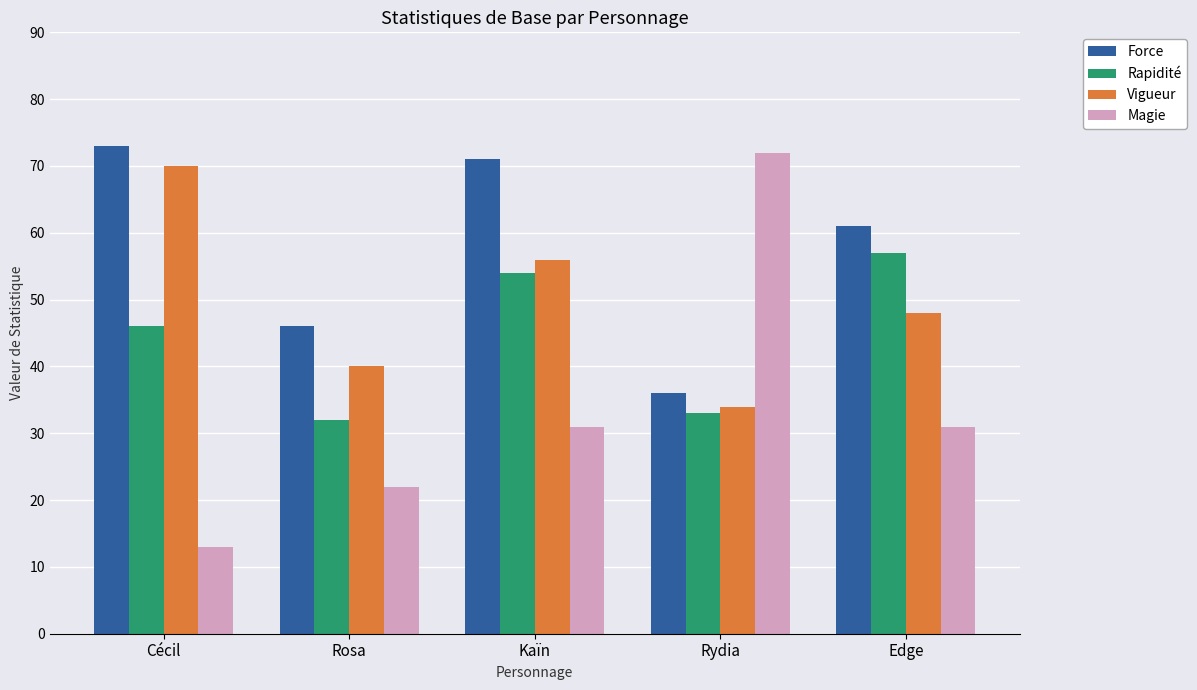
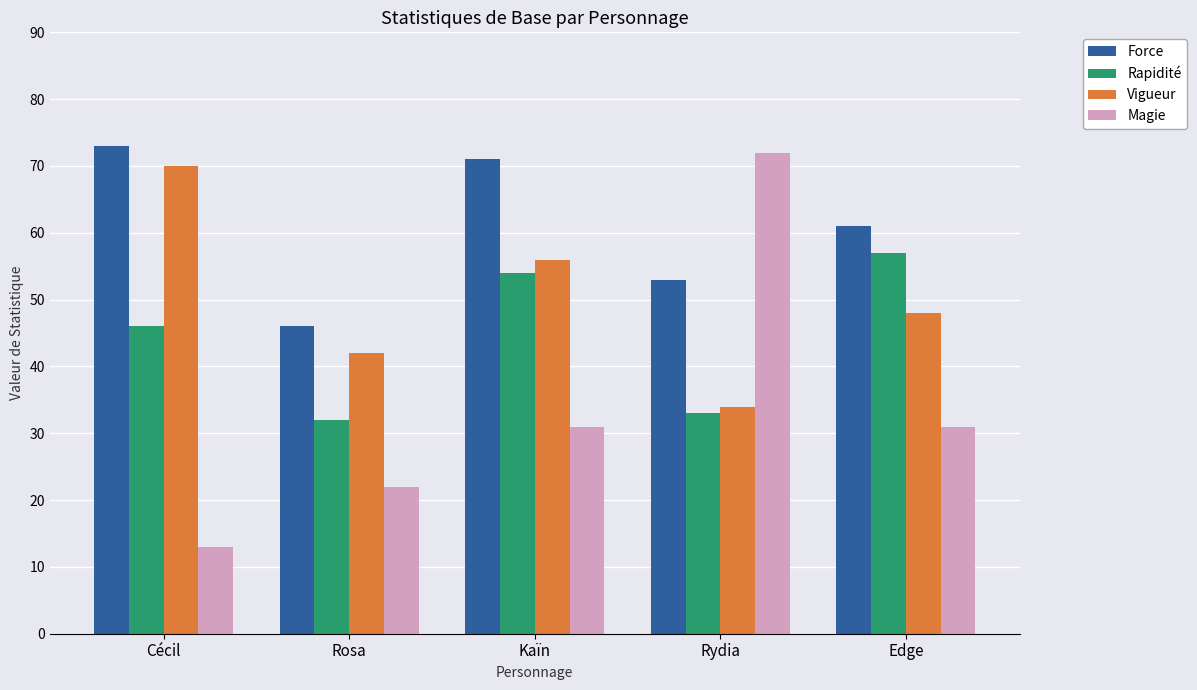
Vigueur, Rosa: 40 -> 42
Force, Rydia: 36 -> 53
